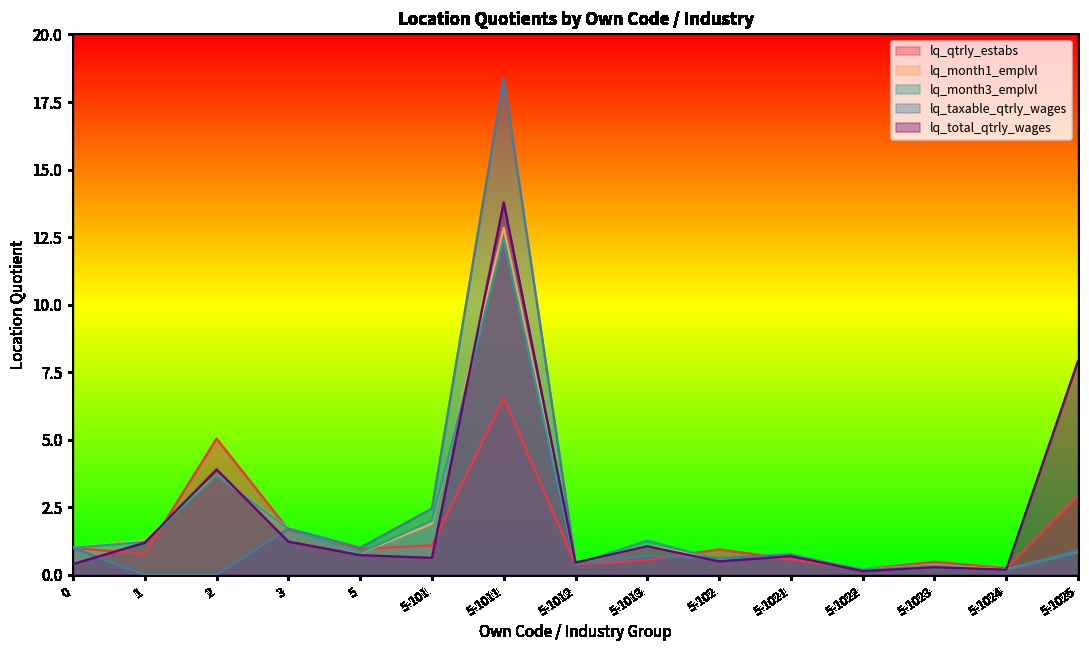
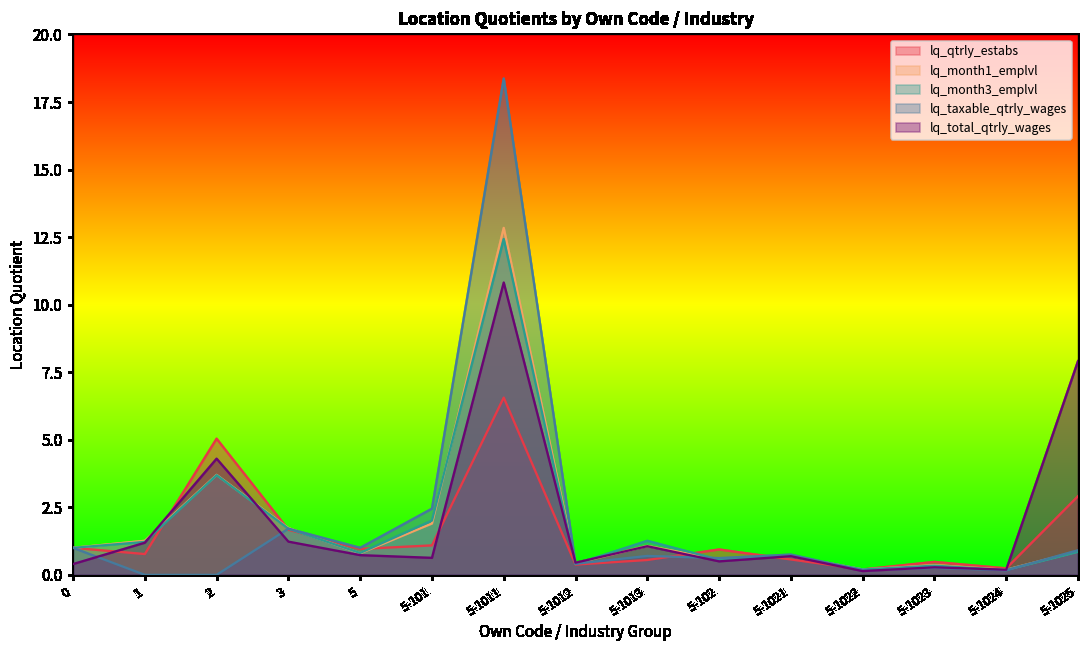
lq_total_qtrly_wages, 2: 3.9 -> 4.3
lq_total_qtrly_wages, 5-1011: 13.8 -> 10.8
